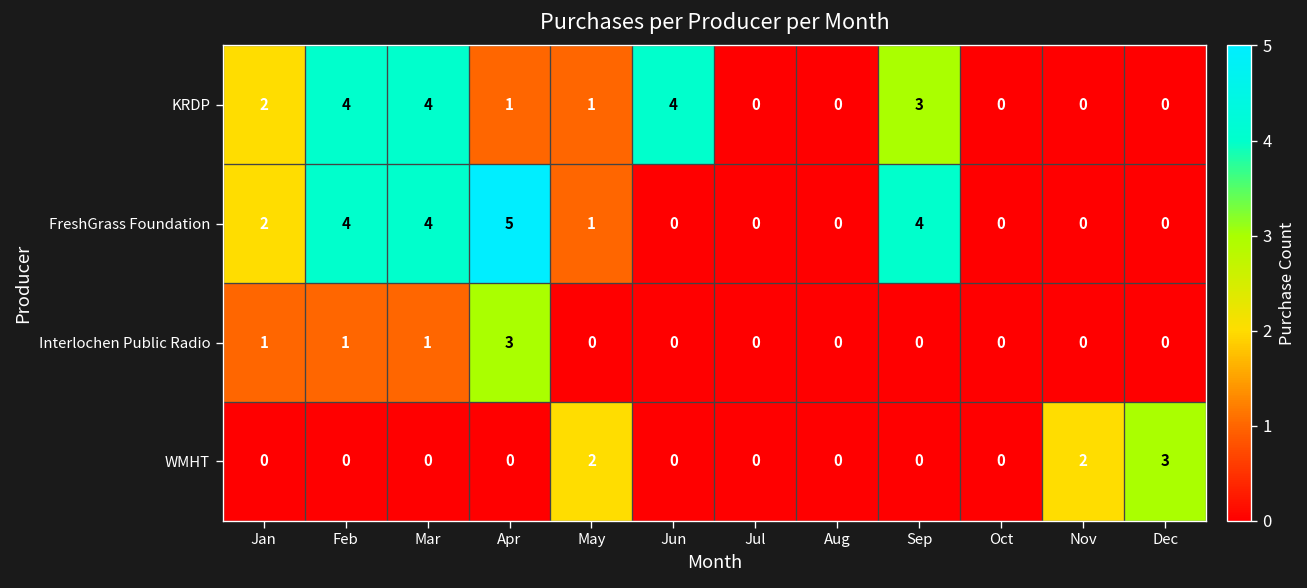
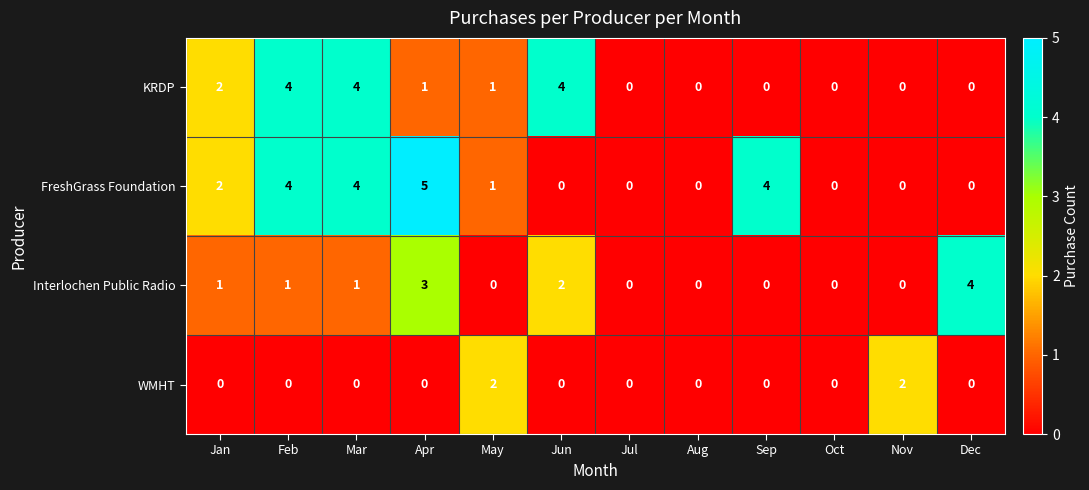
KRDP, Sep: 3 -> 0
Interlochen Public Radio, Jun: 0 -> 2
Interlochen Public Radio, Dec: 0 -> 4
WMHT, Dec: 3 -> 0
